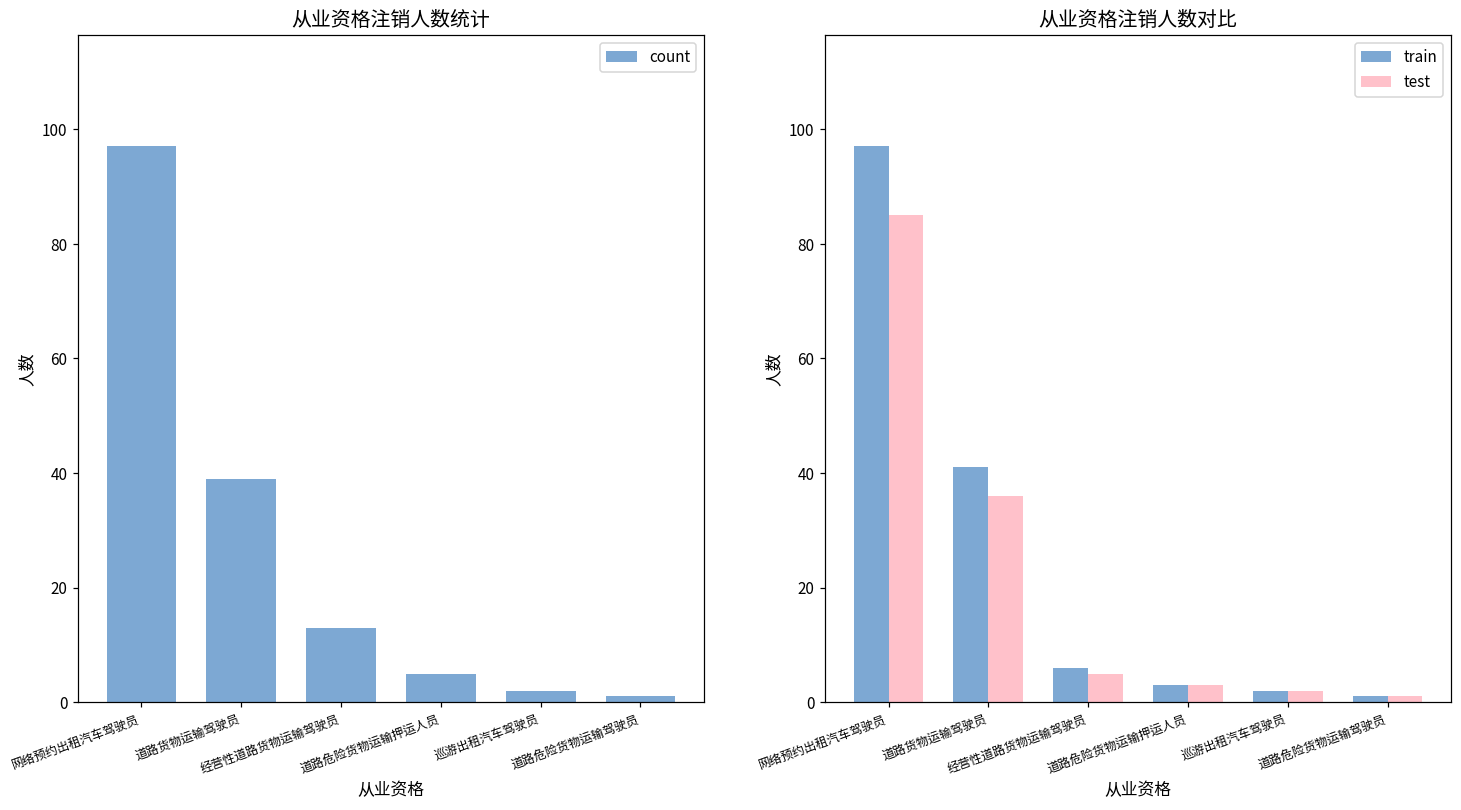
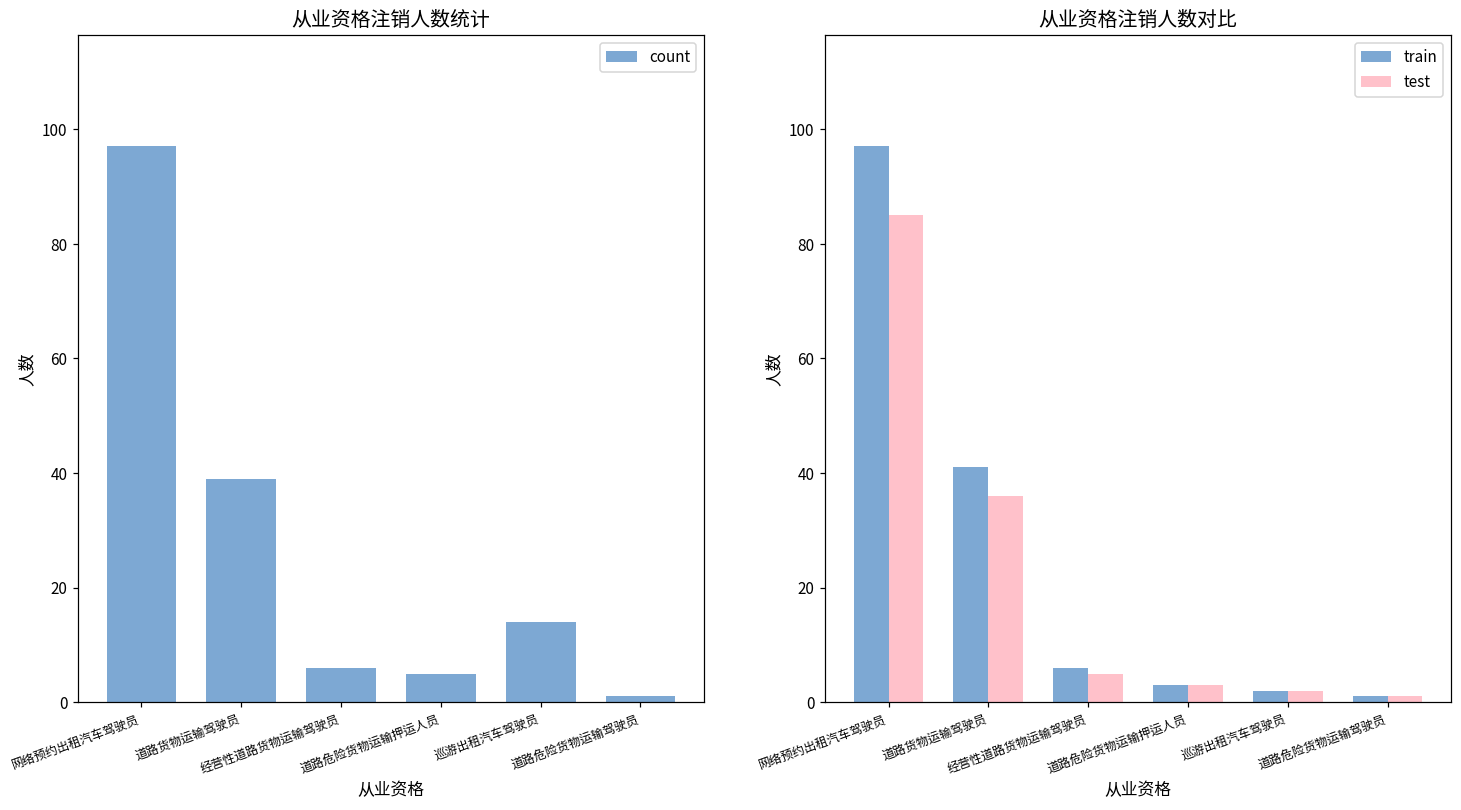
从业资格注销人数统计, 经营性道路货物运输驾驶员: 13 -> 6
从业资格注销人数统计, 巡游出租汽车驾驶员: 2 -> 14
